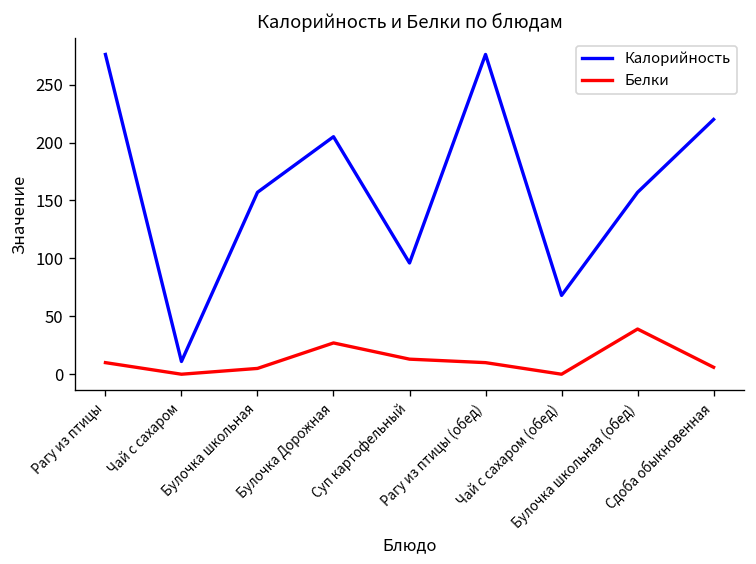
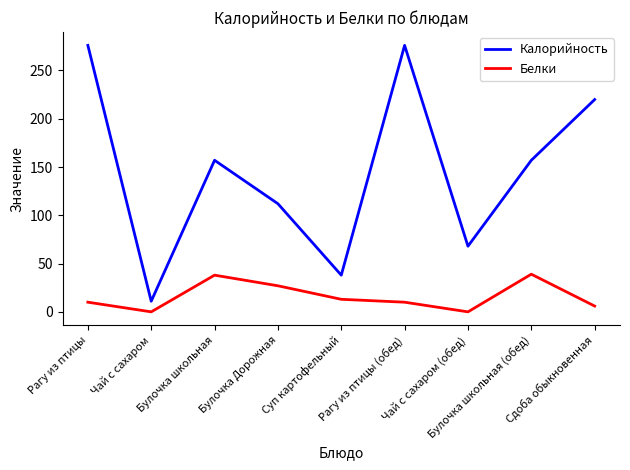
Белки, Булочка школьная: 10 -> 40
Калорийность, Булочка Дорожная: 210 -> 110
Калорийность, Суп картофельный: 100 -> 40
